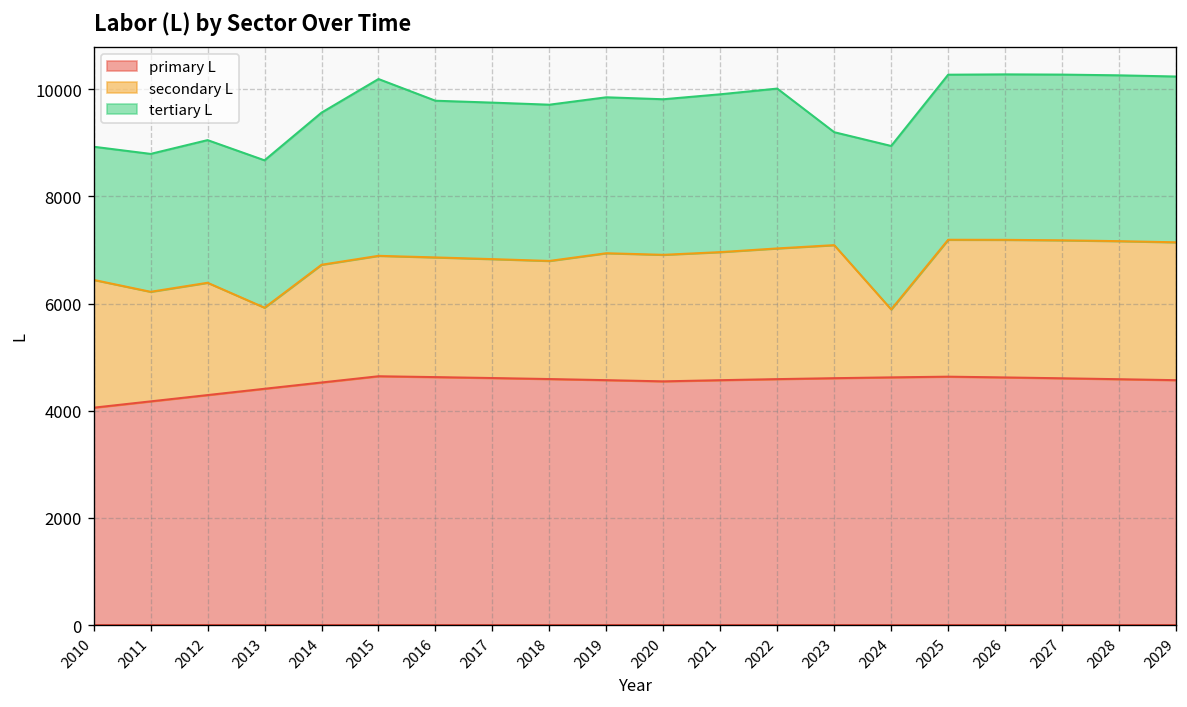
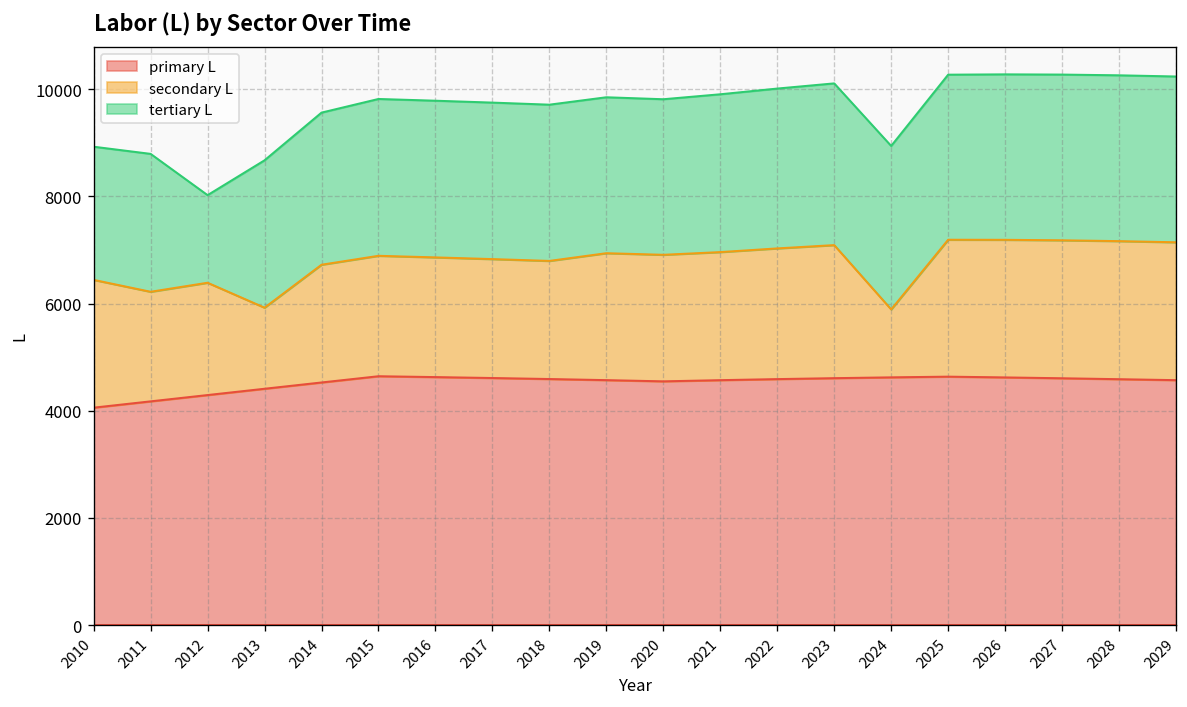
tertiary L, 2012: 2700 -> 1600
tertiary L, 2015: 3300 -> 2900
tertiary L, 2023: 2100 -> 3000
